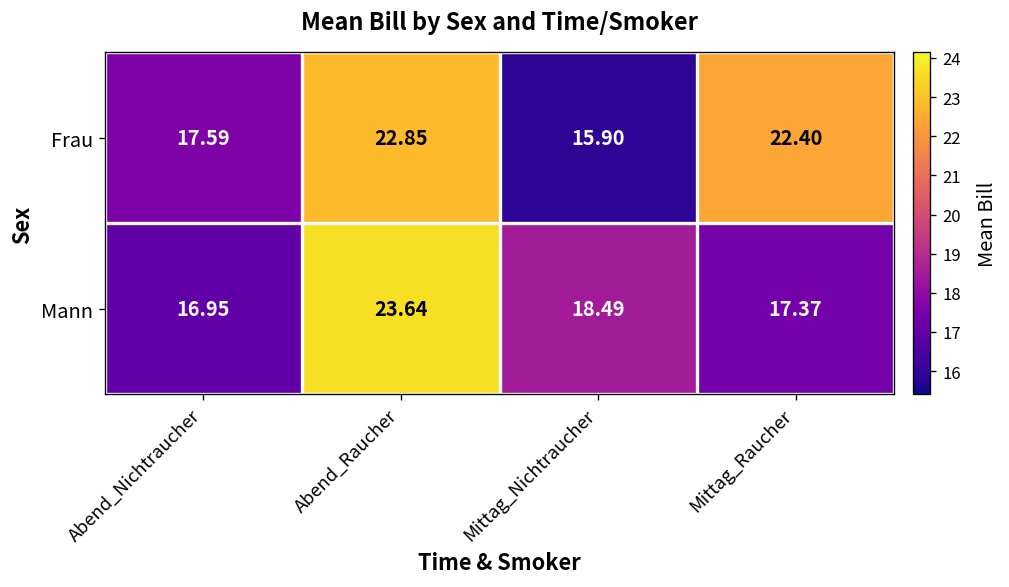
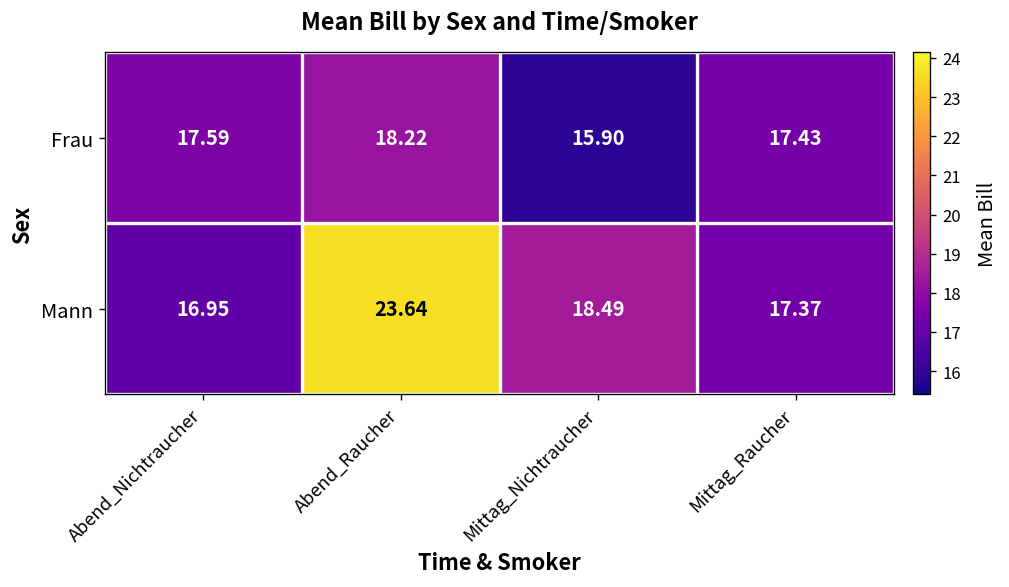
Frau, Abend_Raucher: 22.85 -> 18.22
Frau, Mittag_Raucher: 22.40 -> 17.43
